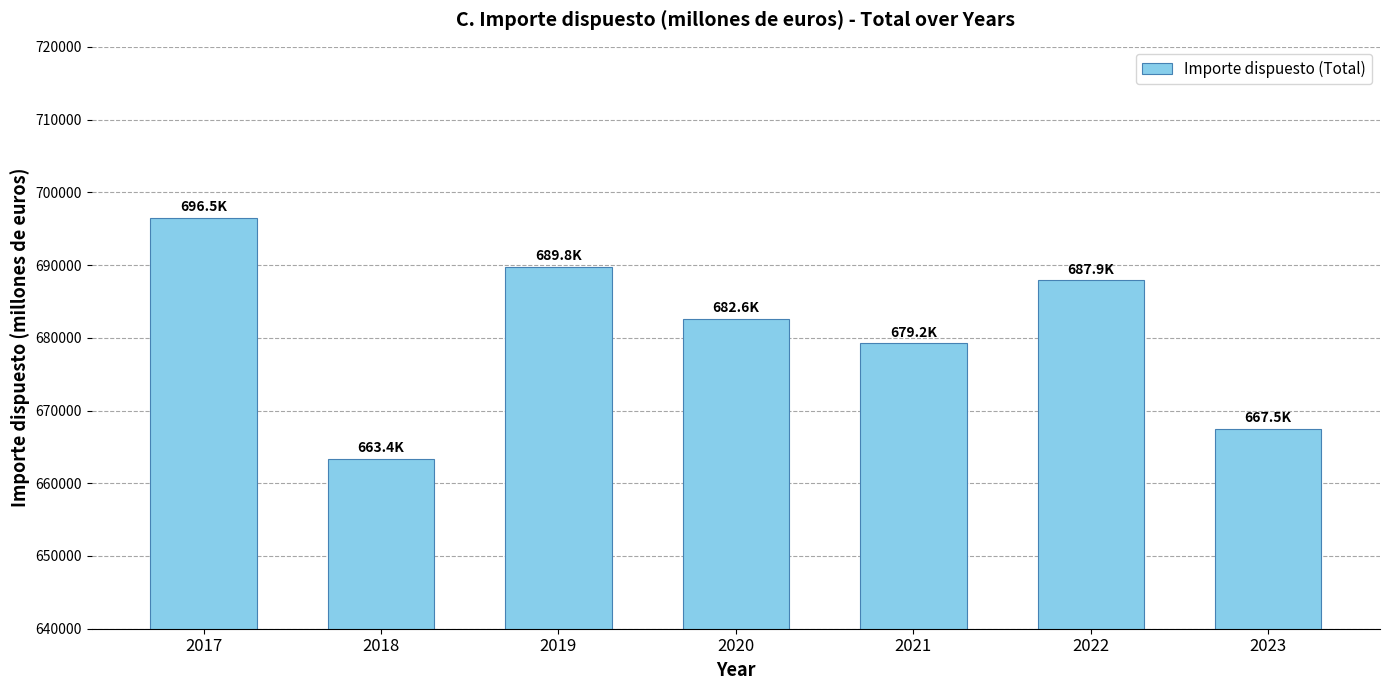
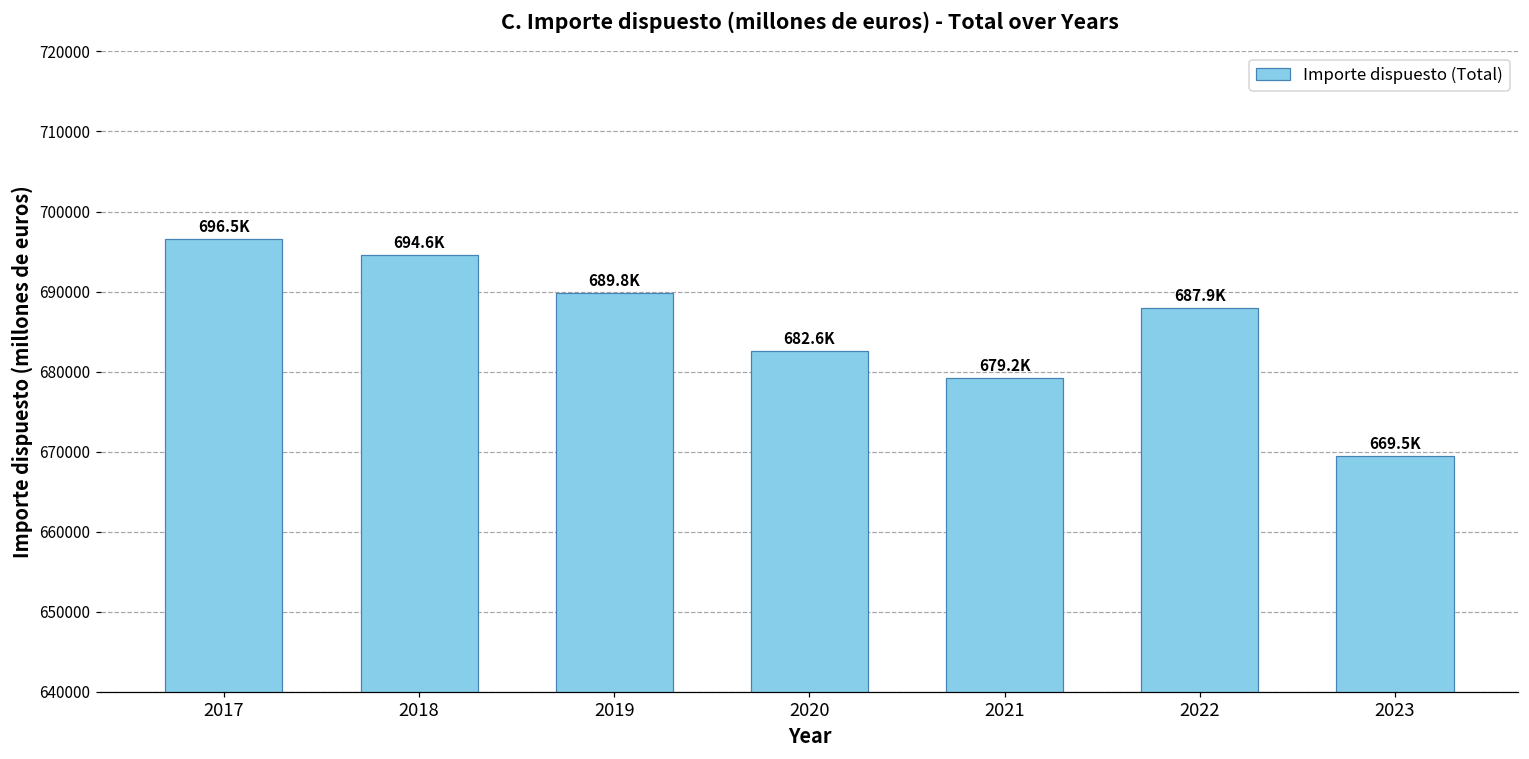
2018: 663.4K -> 694.6K
2023: 667.5K -> 669.5K
